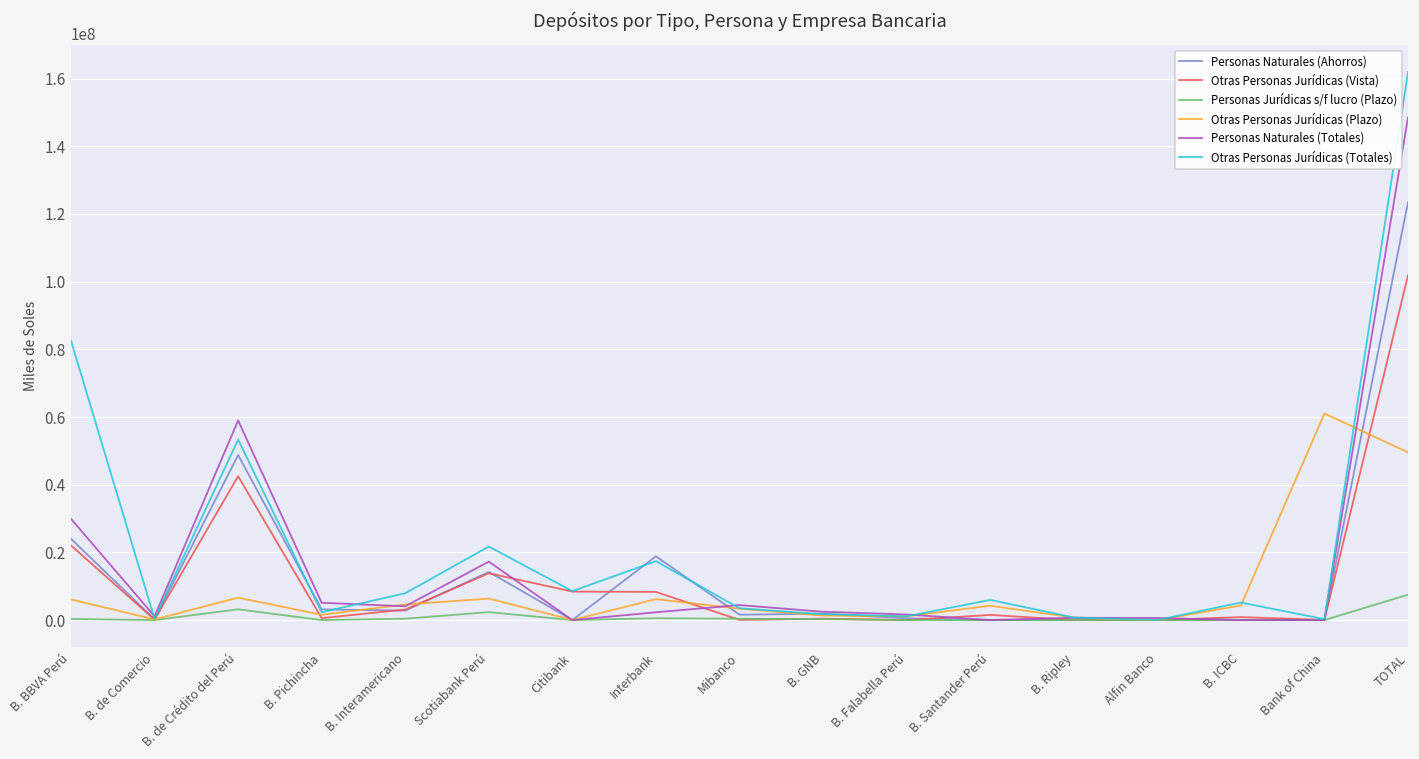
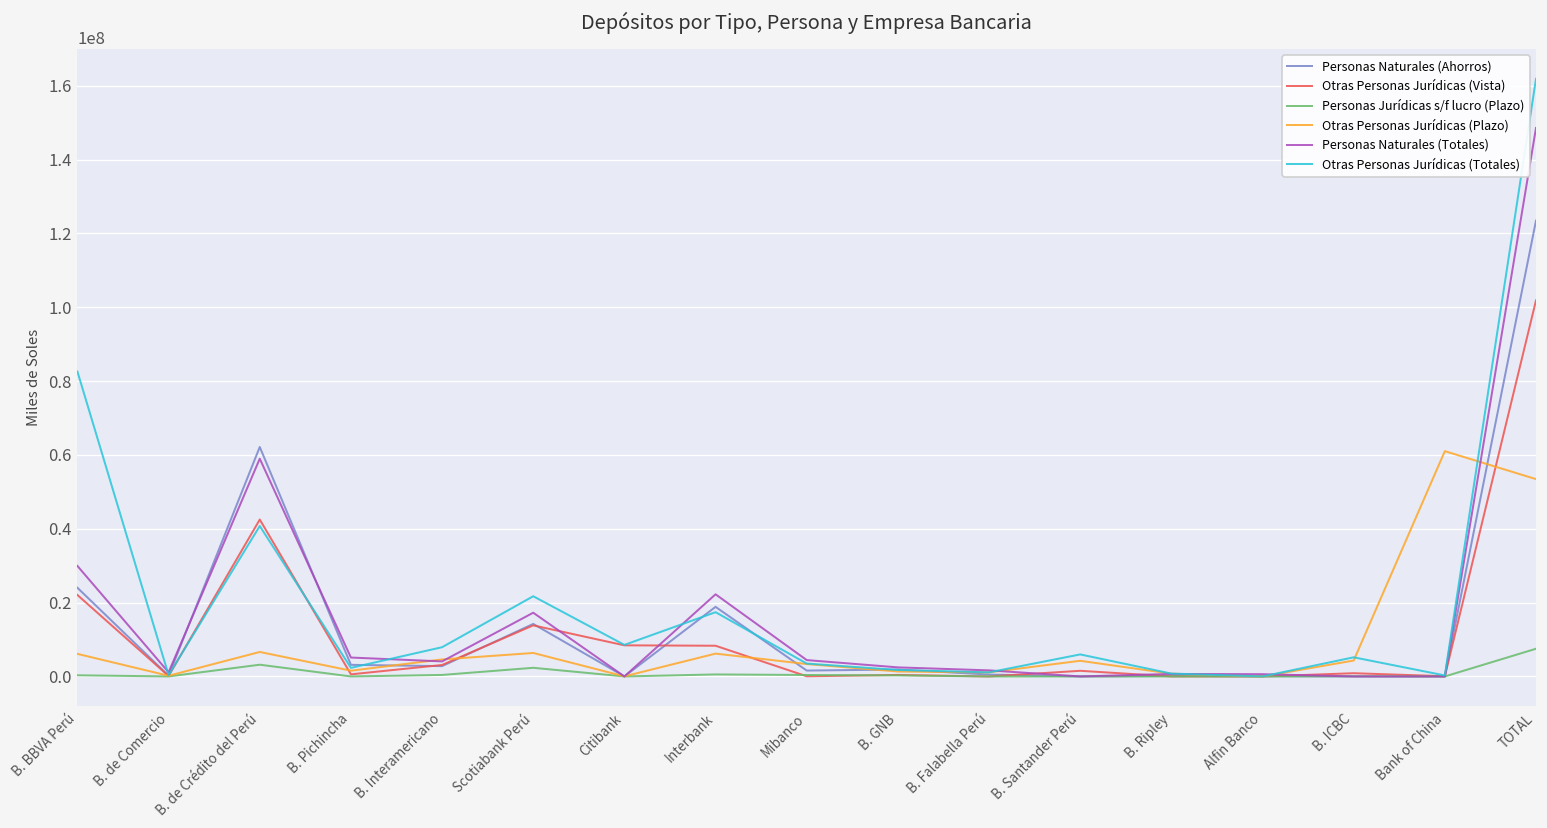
Personas Naturales (Ahorros), B. de Crédito del Perú: 49000000 -> 62000000
Otras Personas Jurídicas (Totales), B. de Crédito del Perú: 53000000 -> 41000000
Personas Naturales (Totales), Interbank: 2000000 -> 22000000
Otras Personas Jurídicas (Plazo), TOTAL: 50000000 -> 53000000
